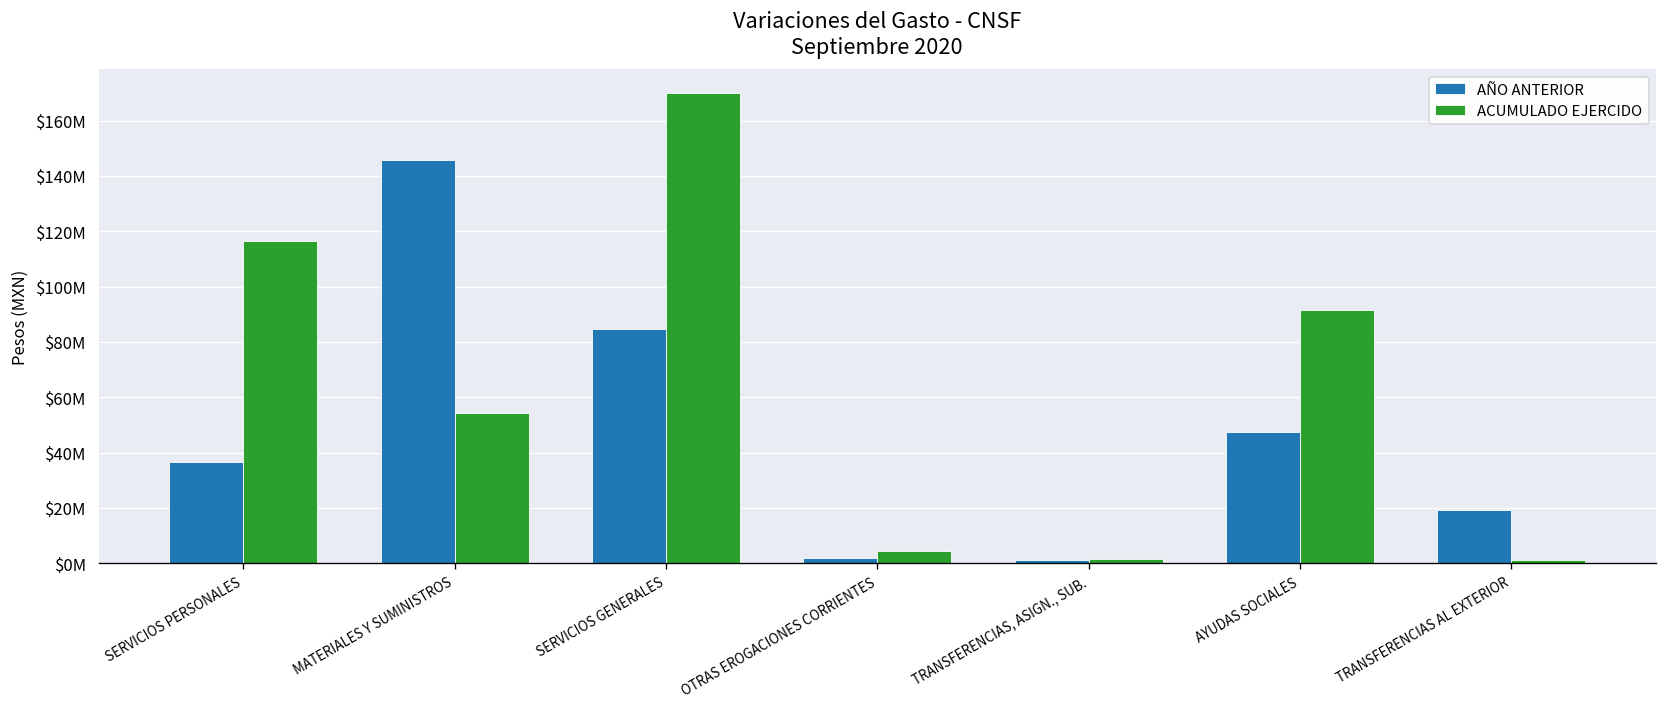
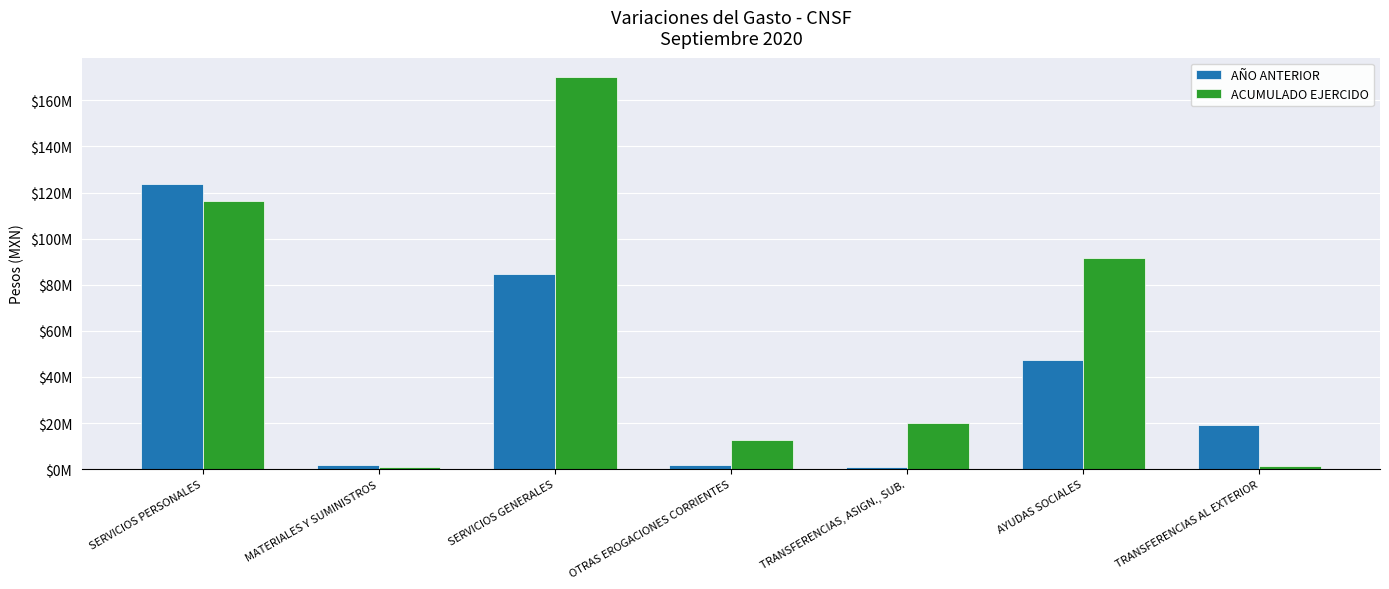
AÑO ANTERIOR, SERVICIOS PERSONALES: $37000000 -> $124000000
AÑO ANTERIOR, MATERIALES Y SUMINISTROS: $146000000 -> $2000000
ACUMULADO EJERCIDO, MATERIALES Y SUMINISTROS: $54000000 -> $1000000
ACUMULADO EJERCIDO, OTRAS EROGACIONES CORRIENTES: $4000000 -> $13000000
ACUMULADO EJERCIDO, TRANSFERENCIAS, ASIGN., SUB.: $1000000 -> $20000000
